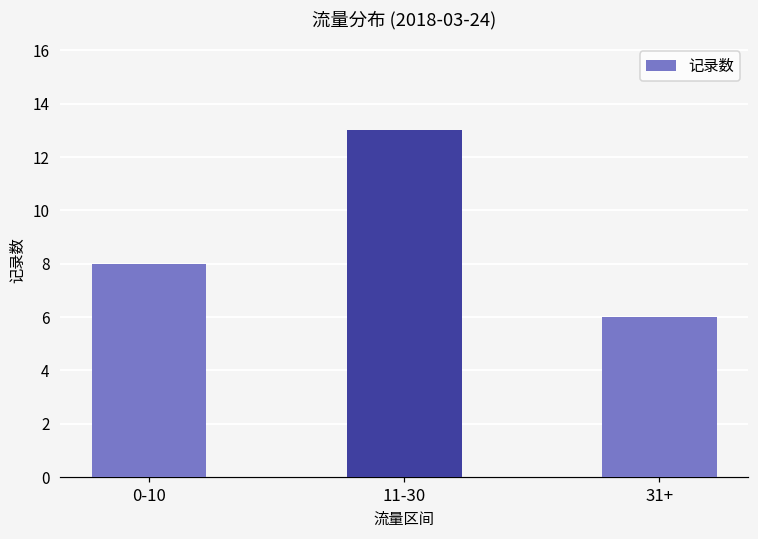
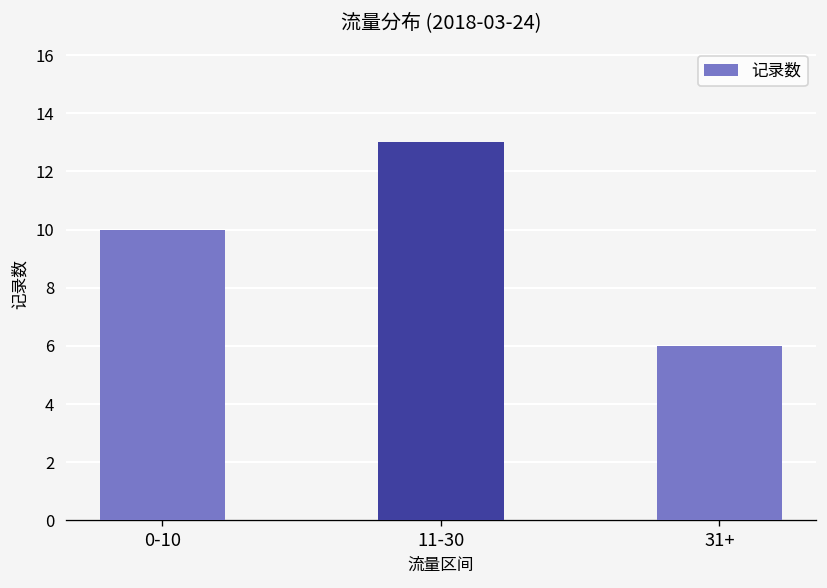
0-10: 8 -> 10
